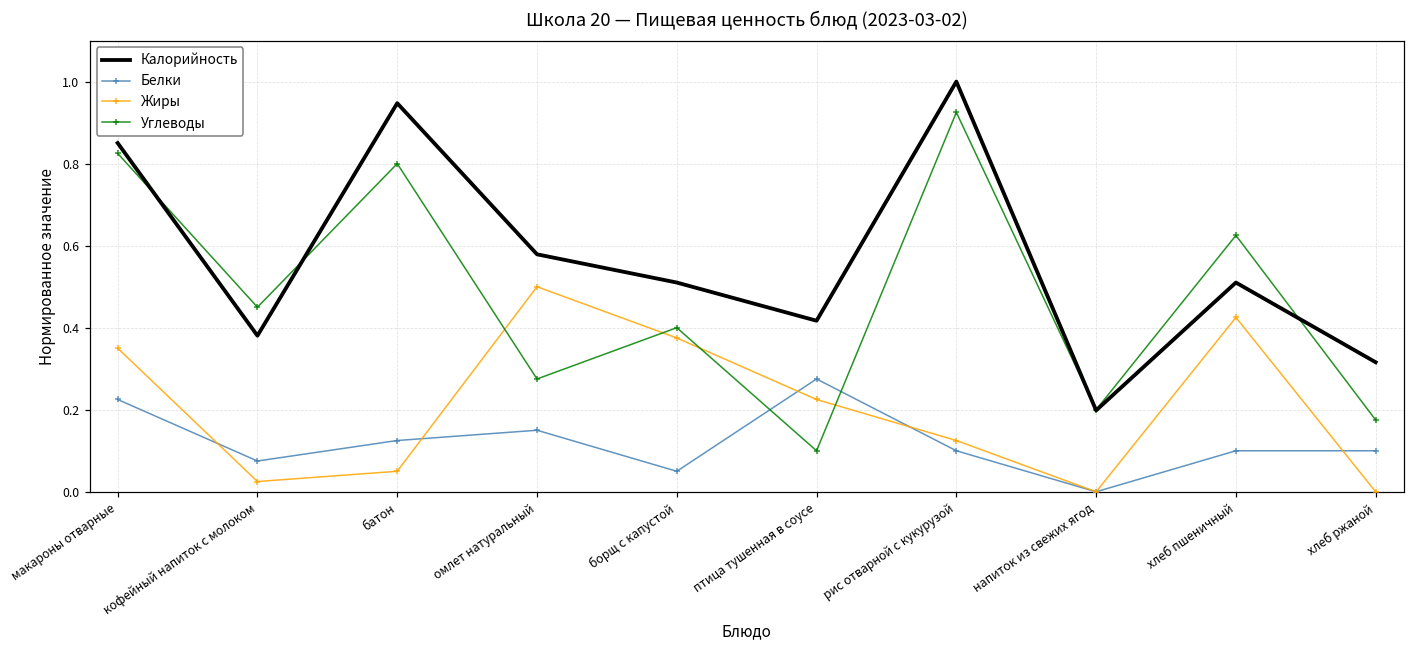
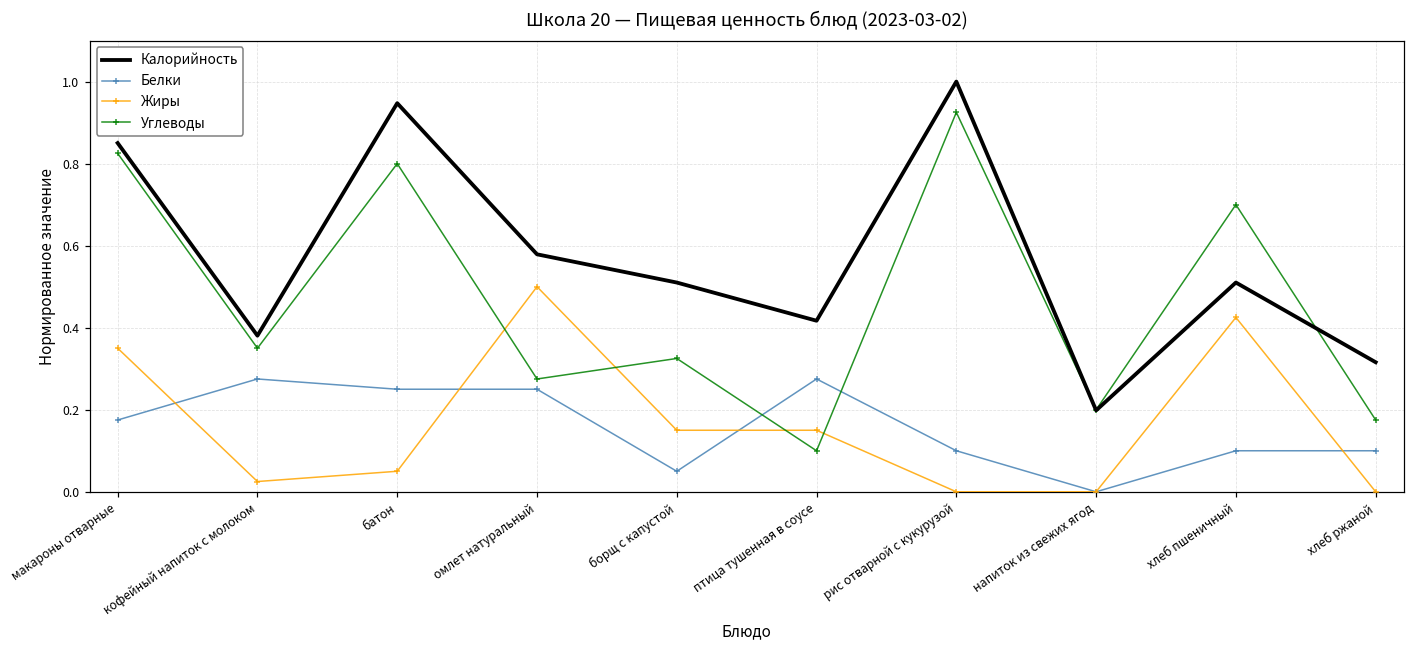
Белки, макароны отварные: 0.23 -> 0.18
Белки, кофейный напиток с молоком: 0.08 -> 0.28
Углеводы, кофейный напиток с молоком: 0.45 -> 0.35
Белки, батон: 0.13 -> 0.25
Белки, омлет натуральный: 0.15 -> 0.25
Жиры, борщ с капустой: 0.38 -> 0.15
Углеводы, борщ с капустой: 0.40 -> 0.33
Жиры, птица тушенная в соусе: 0.23 -> 0.15
Жиры, рис отварной с кукурузой: 0.13 -> 0.00
Углеводы, хлеб пшеничный: 0.63 -> 0.70
